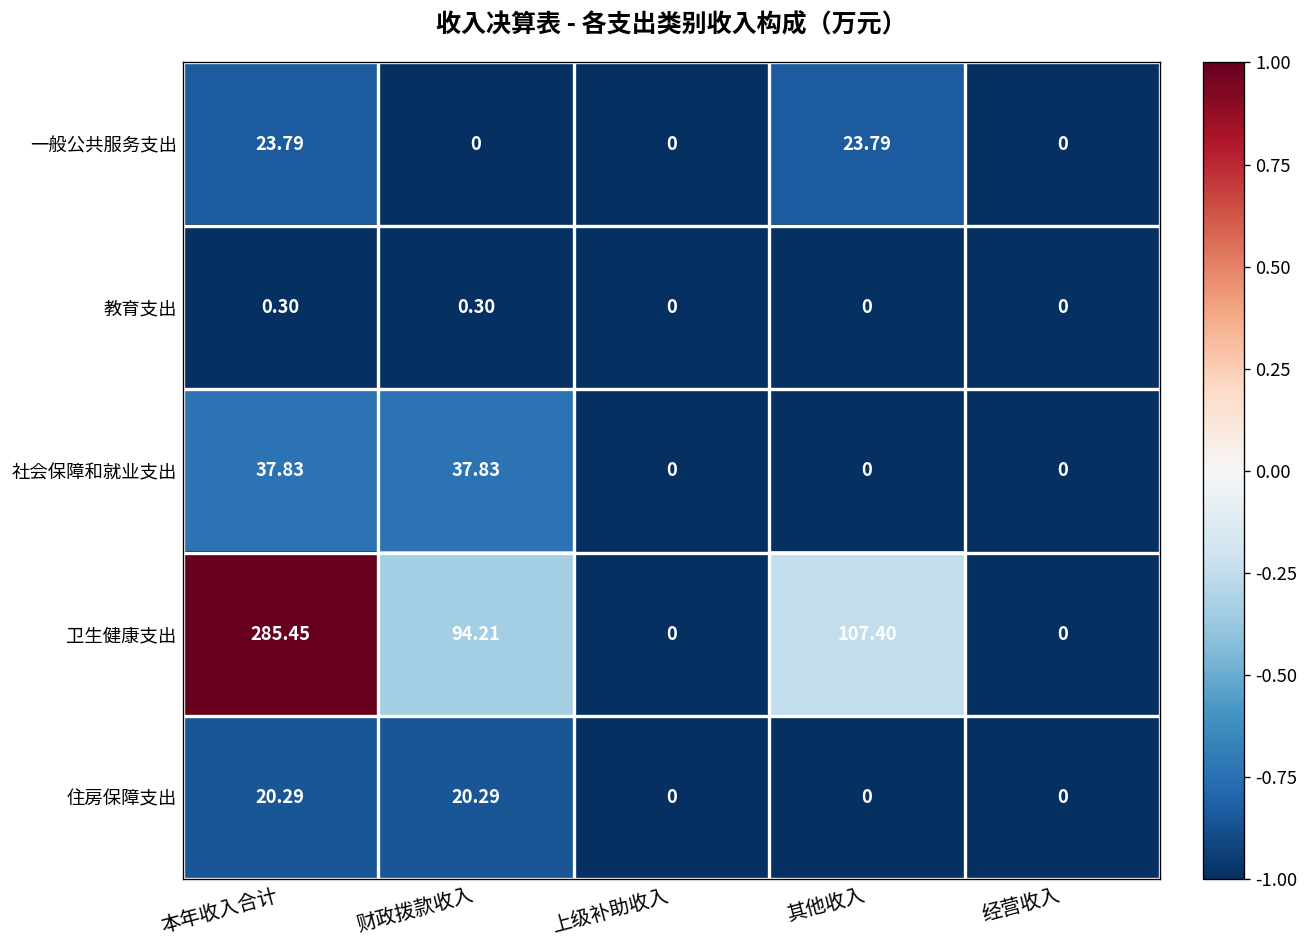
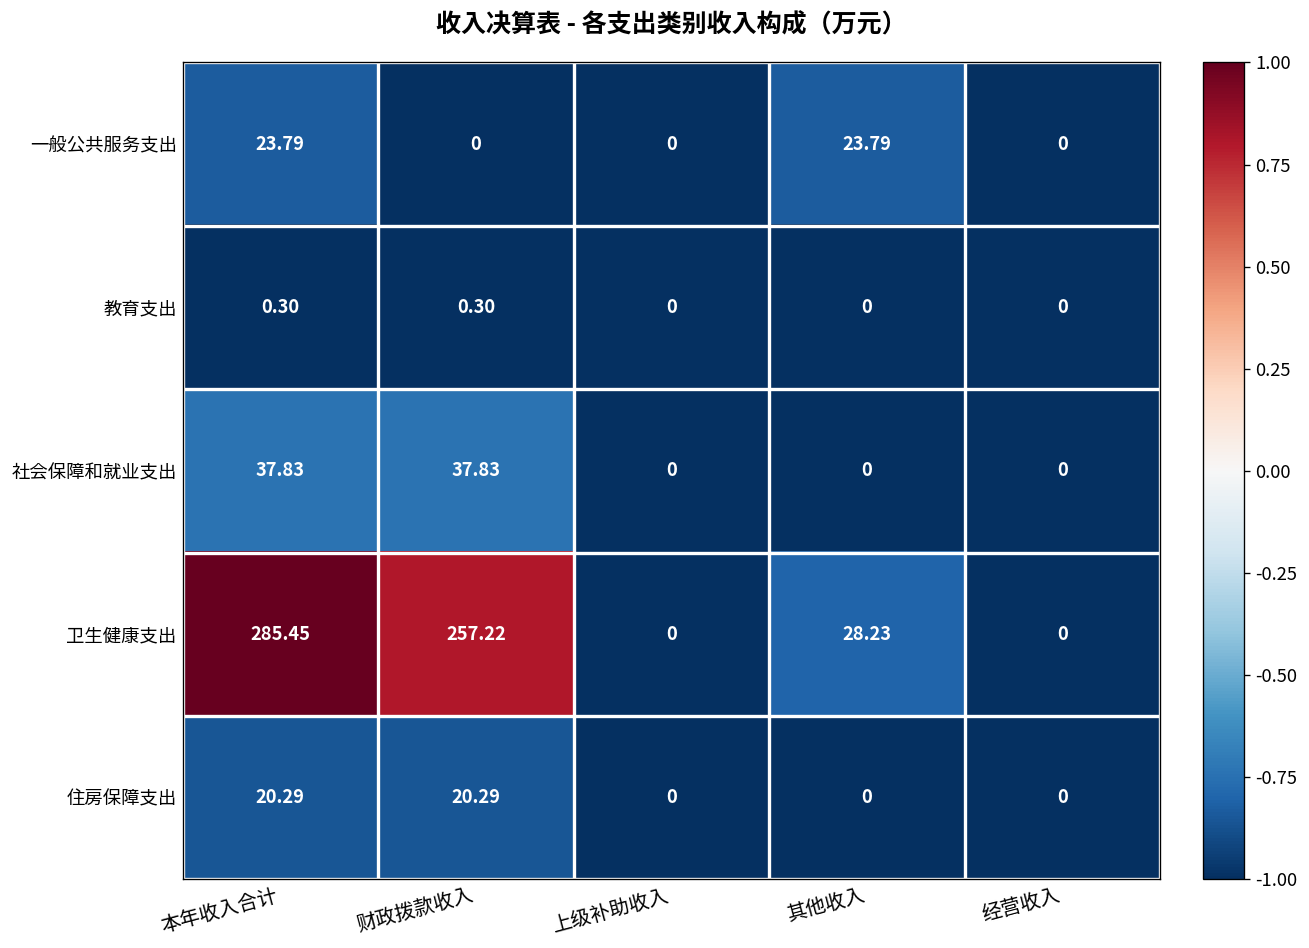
卫生健康支出, 财政拨款收入: 94.21 -> 257.22
卫生健康支出, 其他收入: 107.40 -> 28.23
